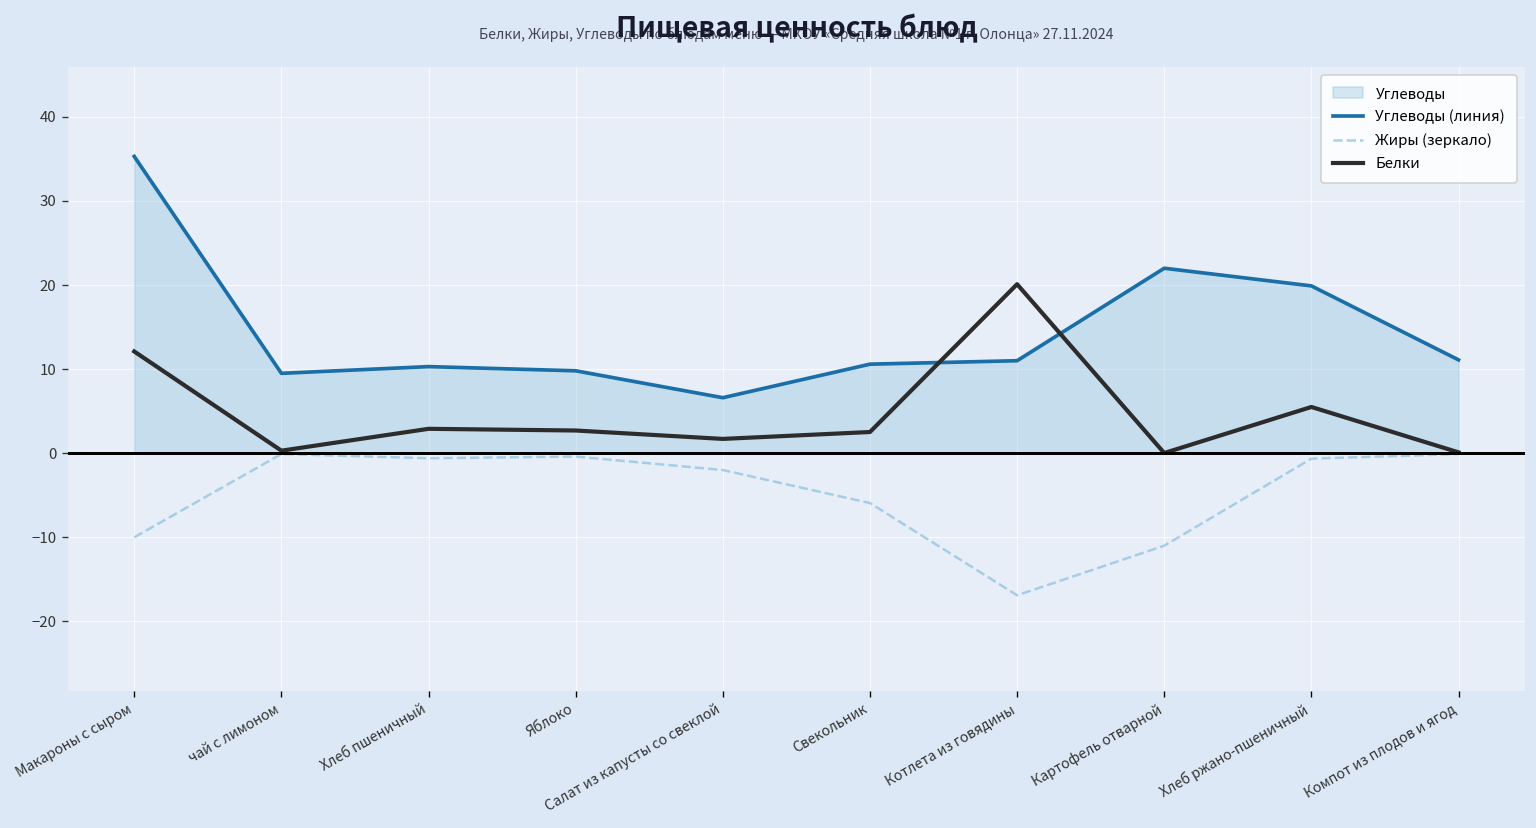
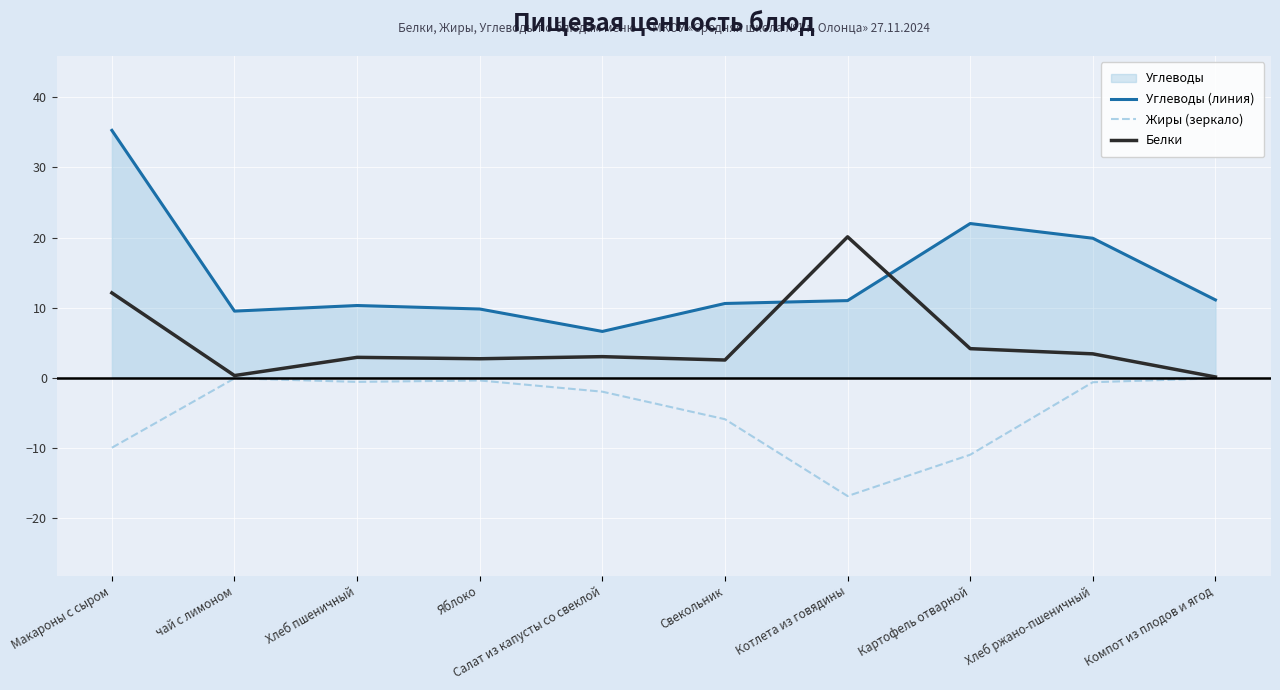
Белки, Салат из капусты со свеклой: 2 -> 3
Белки, Картофель отварной: 0 -> 4
Белки, Хлеб ржано-пшеничный: 6 -> 3
